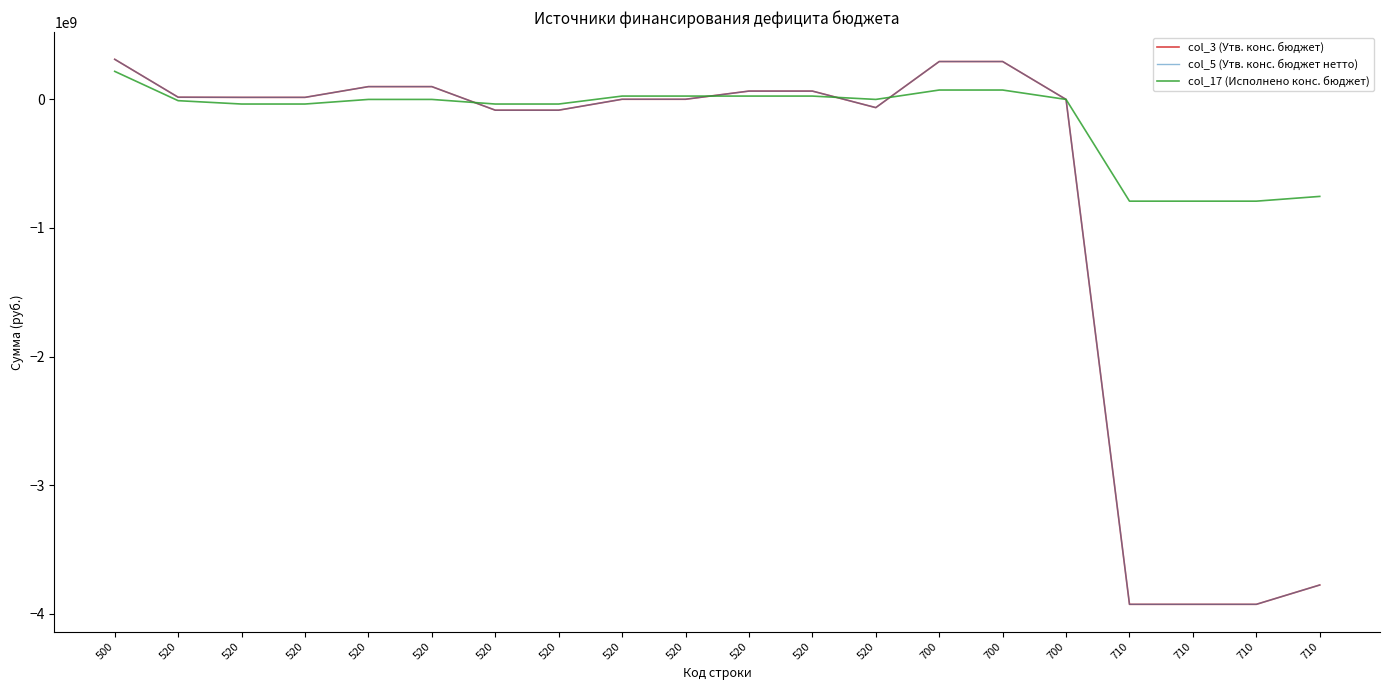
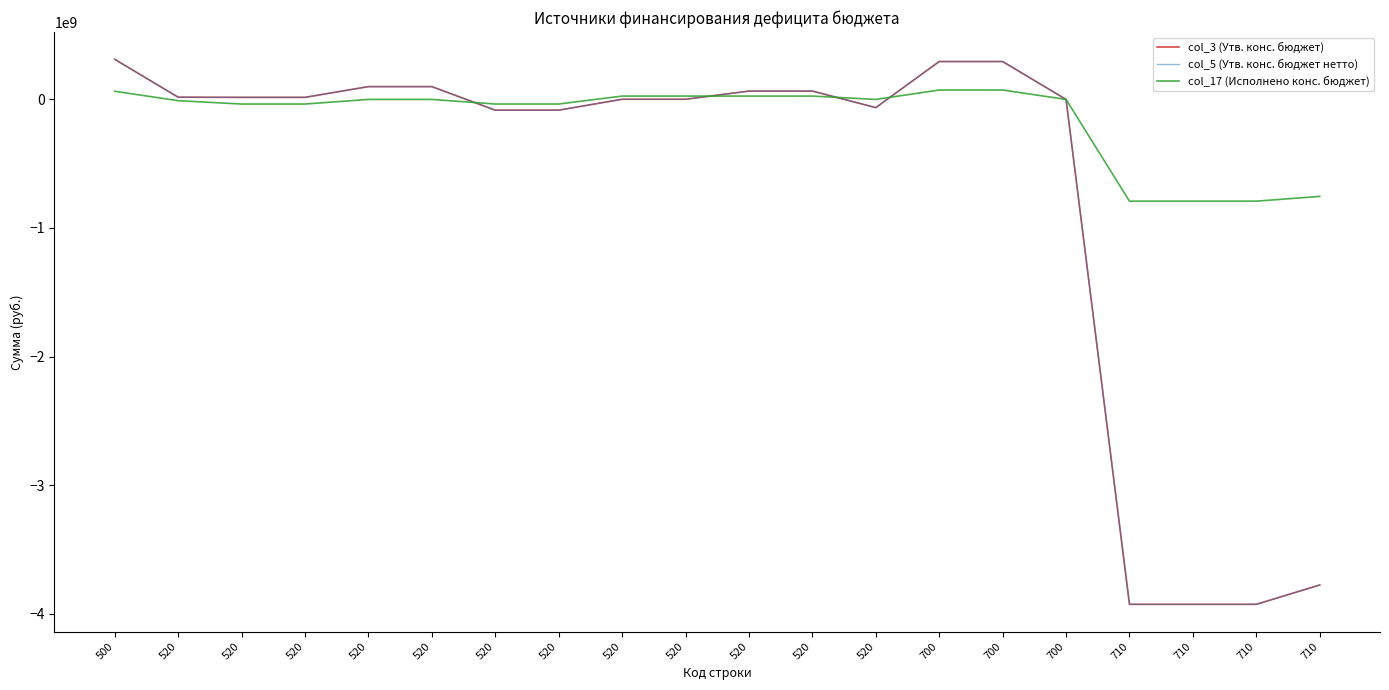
col_17 (Исполнено конс. бюджет), 500: 220000000 -> 60000000
